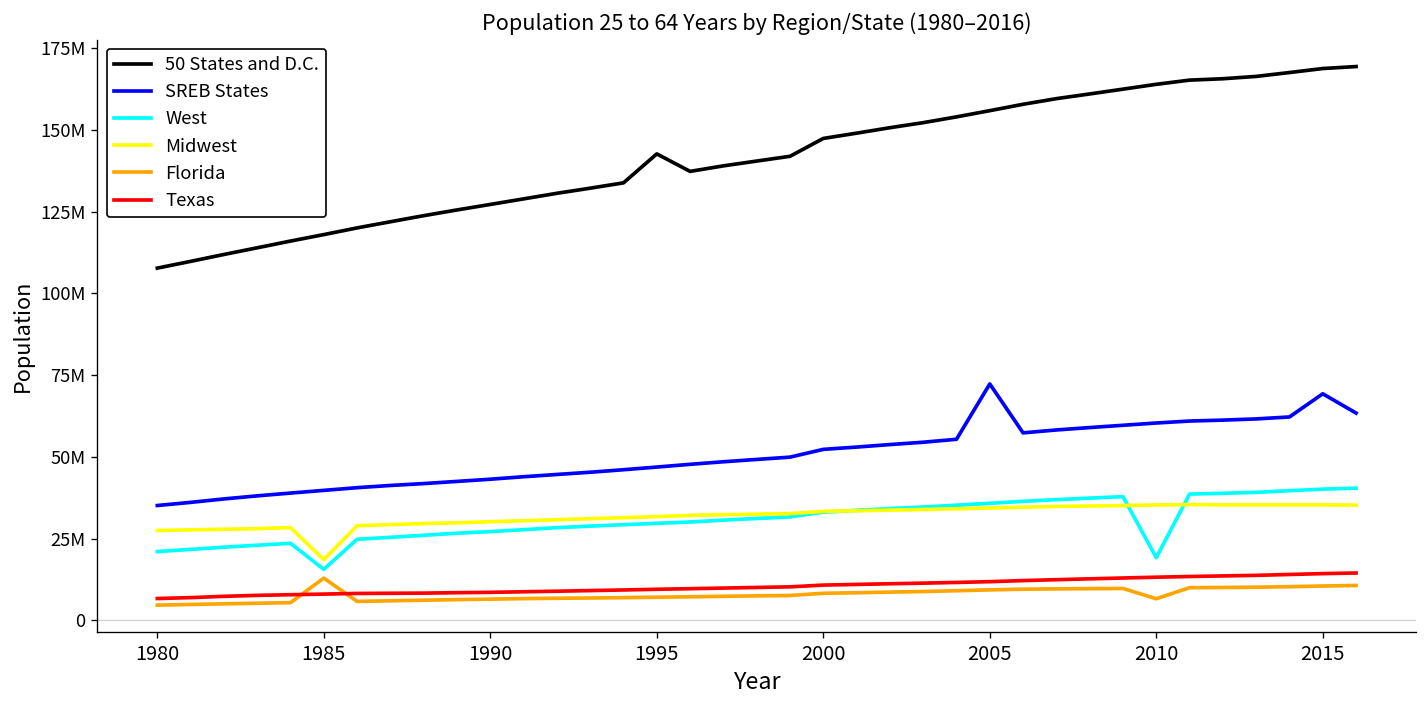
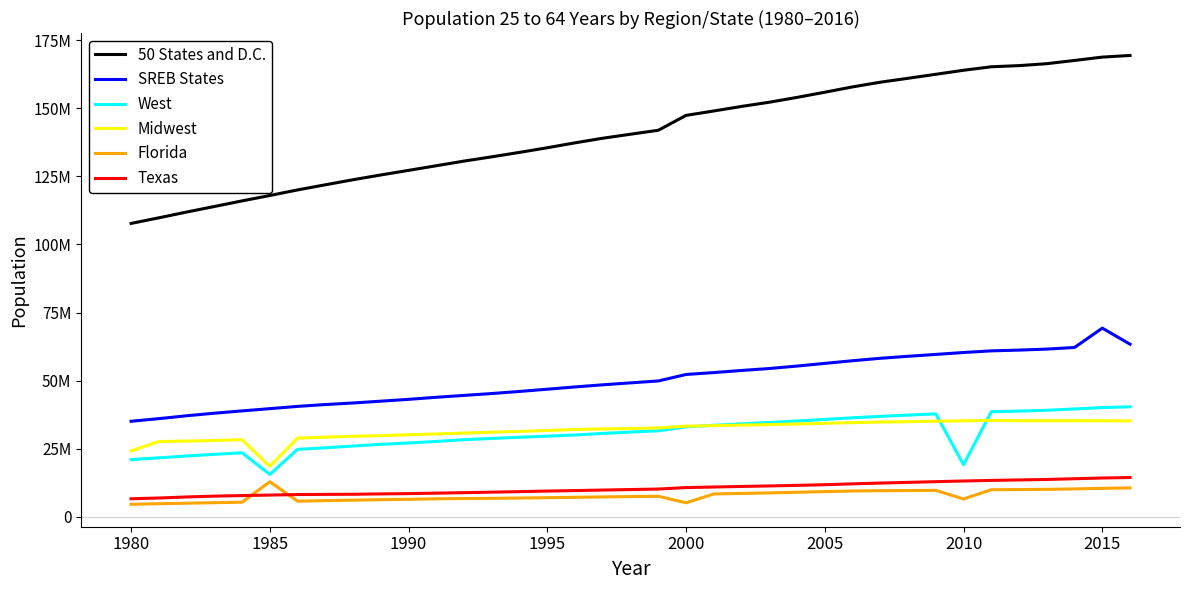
Midwest, 1980: 27000000 -> 24000000
50 States and D.C., 1995: 143000000 -> 136000000
Florida, 2000: 8000000 -> 5000000
SREB States, 2005: 72000000 -> 56000000
